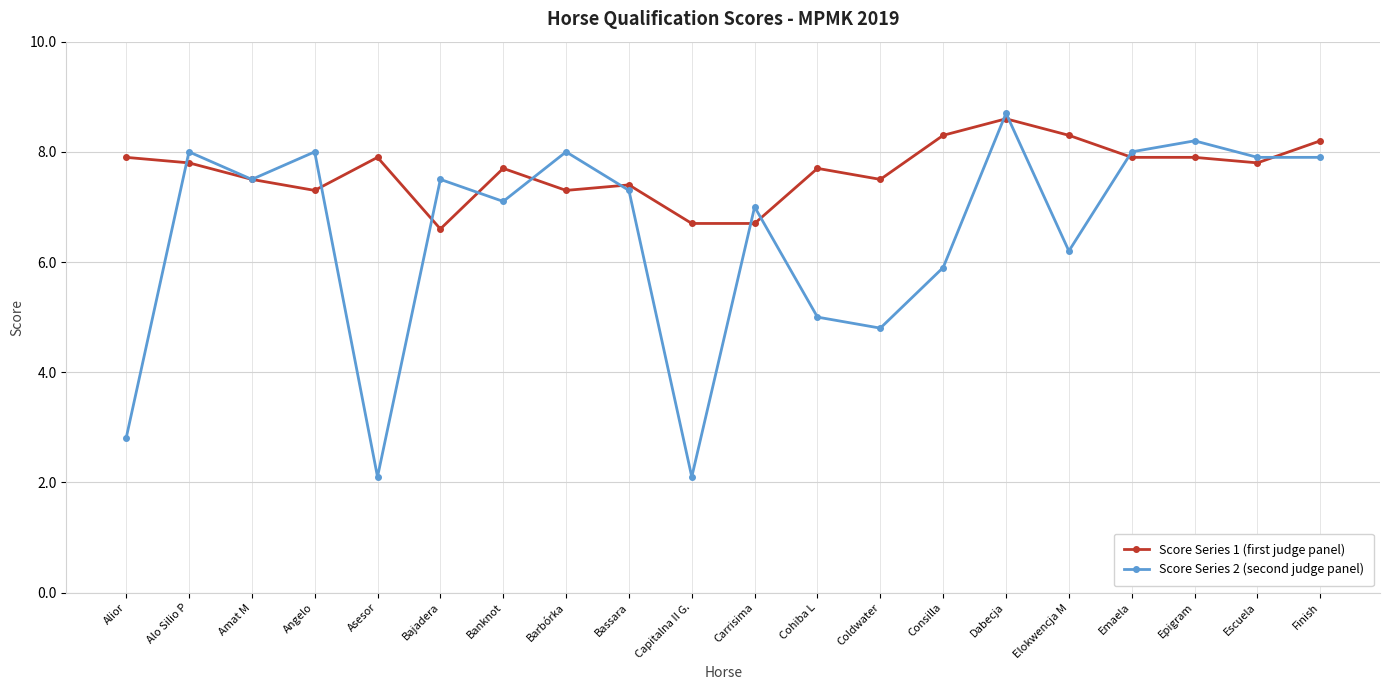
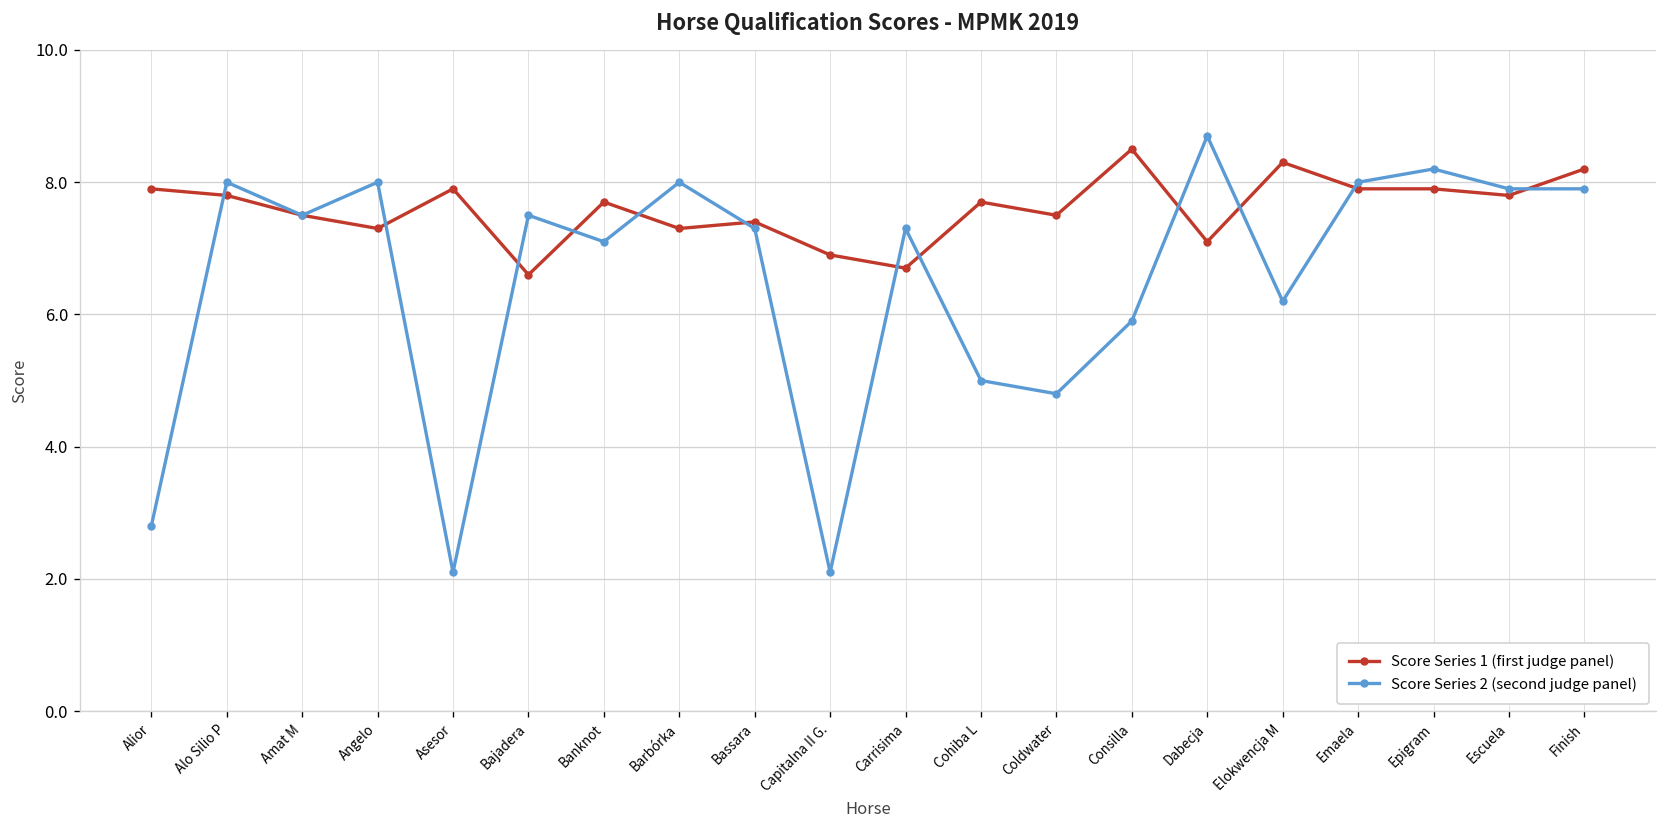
Score Series 1 (first judge panel), Capitalna II G.: 6.7 -> 6.9
Score Series 2 (second judge panel), Carrisima: 7.0 -> 7.3
Score Series 1 (first judge panel), Consilla: 8.3 -> 8.5
Score Series 1 (first judge panel), Dabecja: 8.6 -> 7.1
